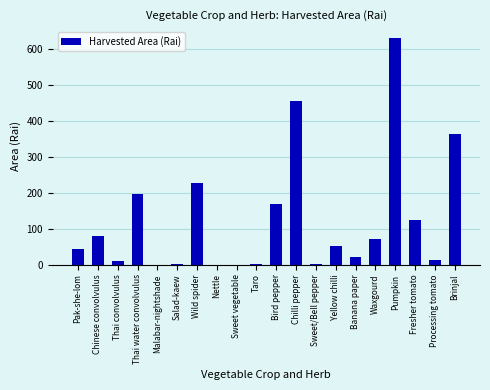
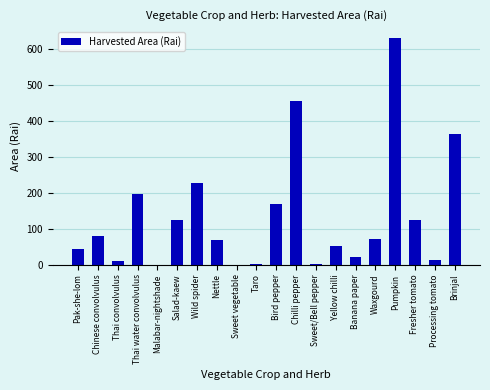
Salad-kaew: 0 -> 130
Nettle: 0 -> 70
